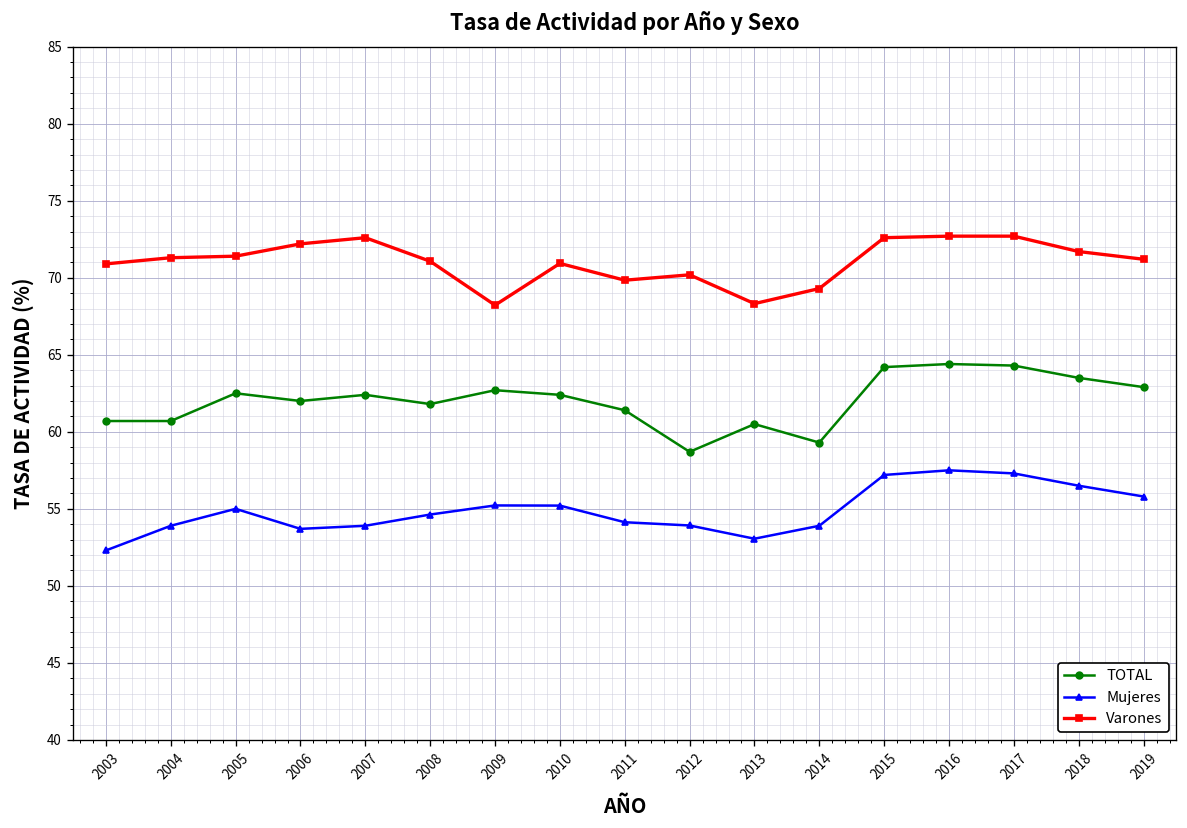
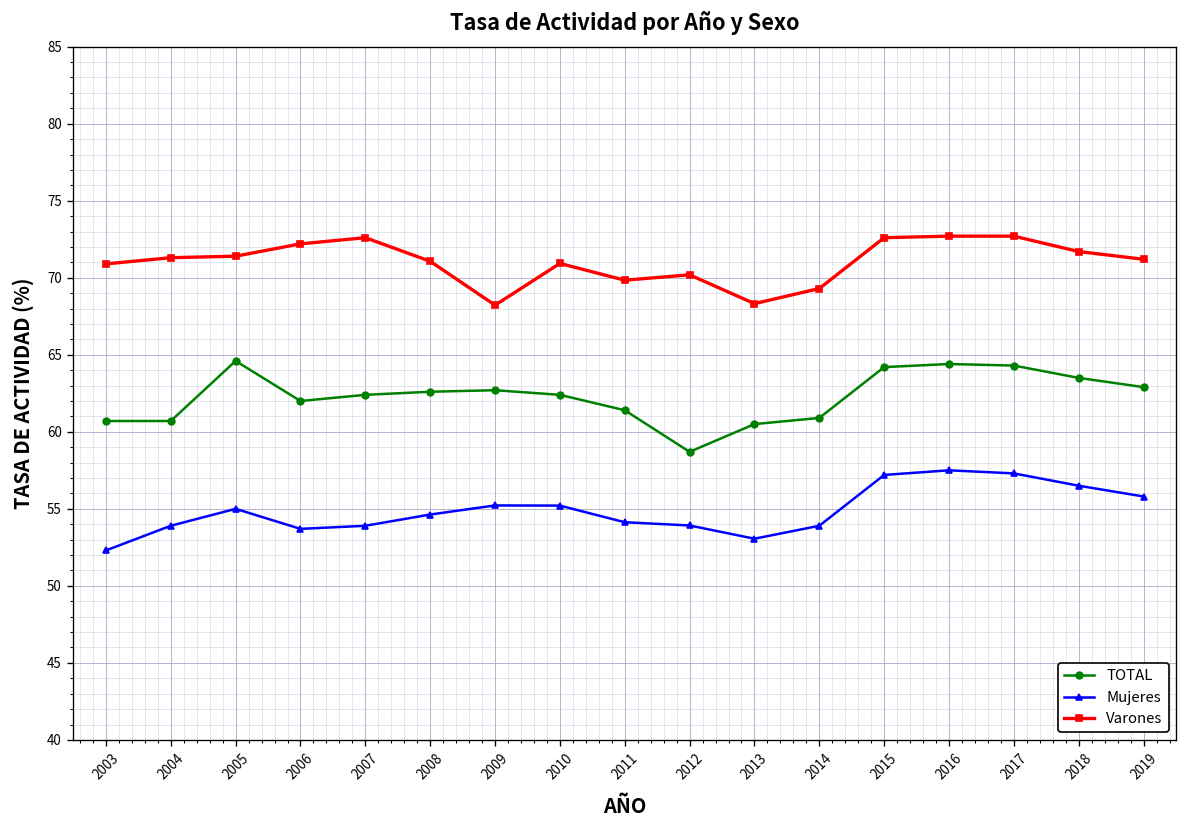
TOTAL, 2005: 62.5 -> 64.6
TOTAL, 2008: 61.8 -> 62.6
TOTAL, 2014: 59.3 -> 60.9
